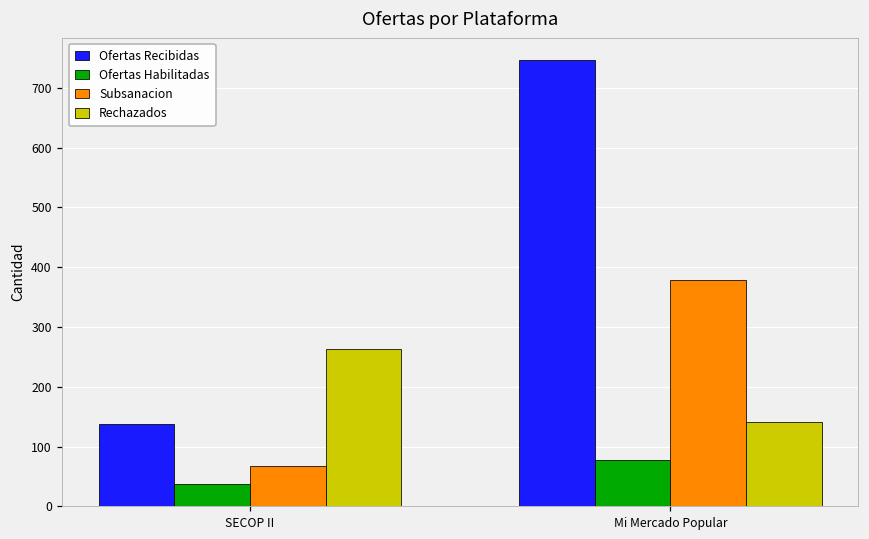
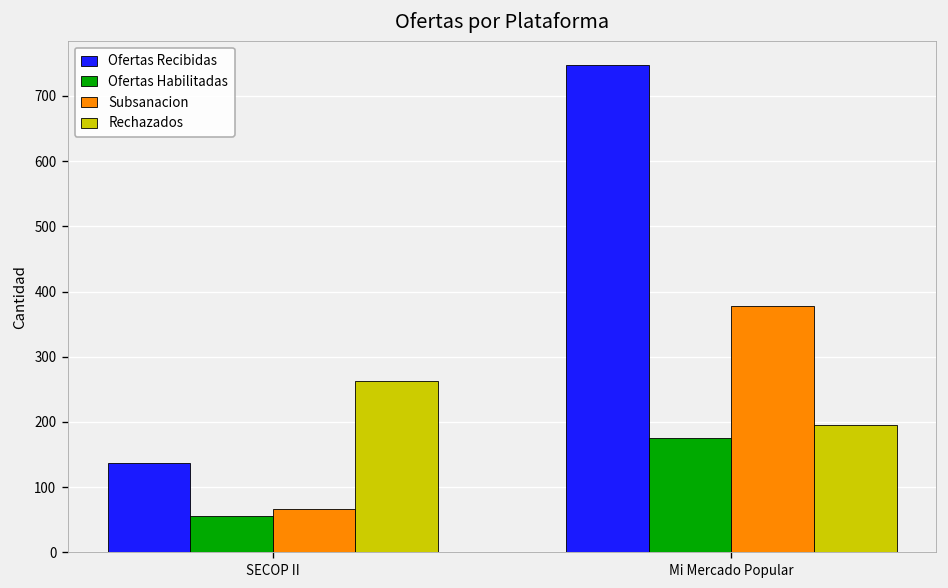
Ofertas Habilitadas, SECOP II: 40 -> 60
Ofertas Habilitadas, Mi Mercado Popular: 80 -> 180
Rechazados, Mi Mercado Popular: 140 -> 200
